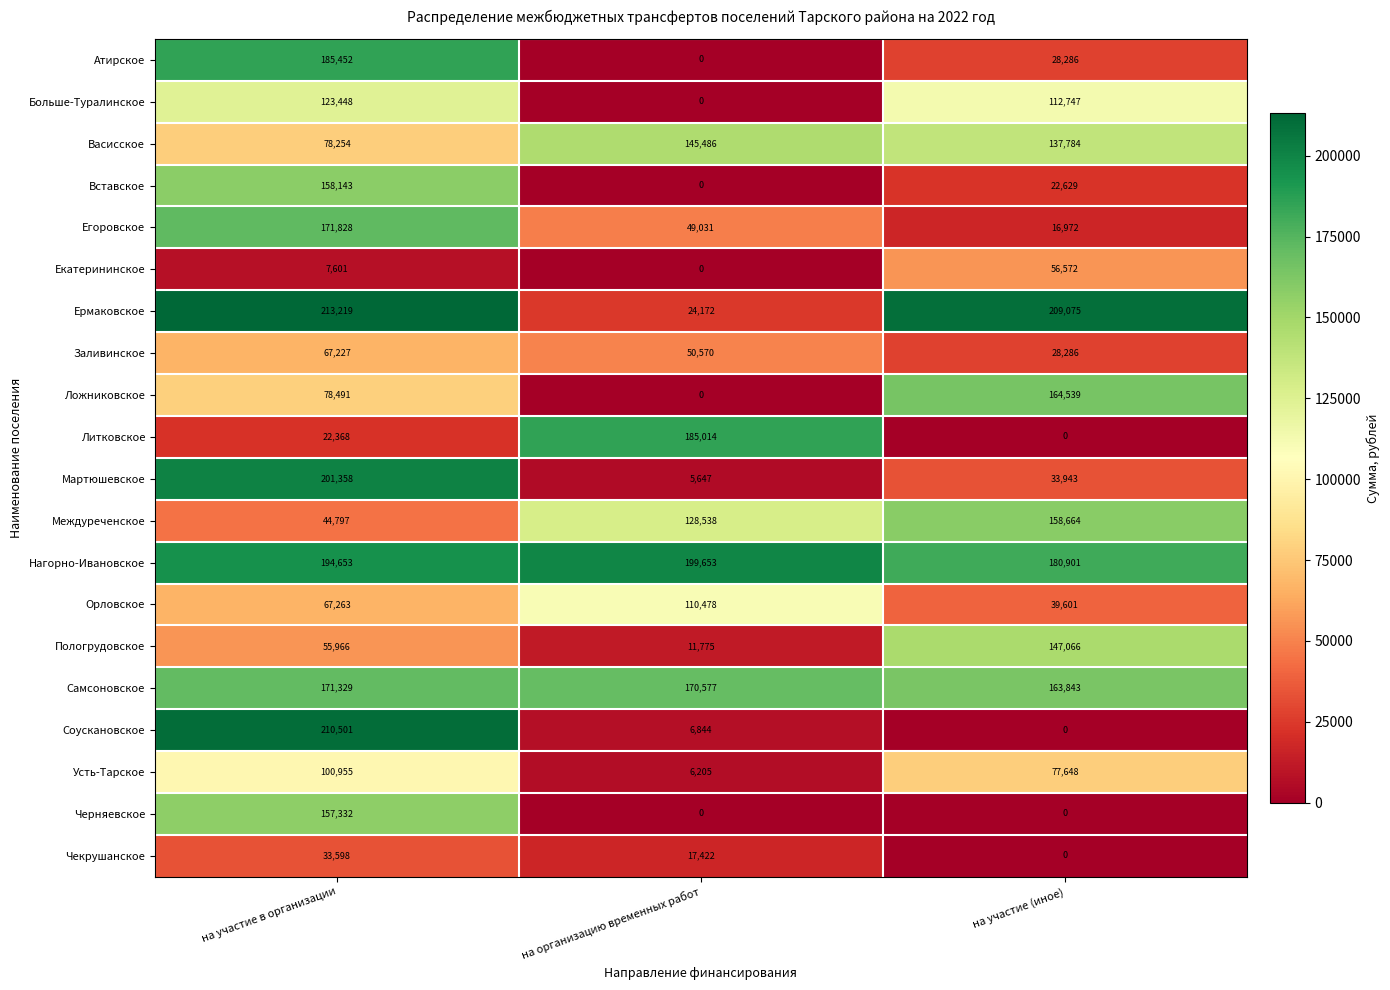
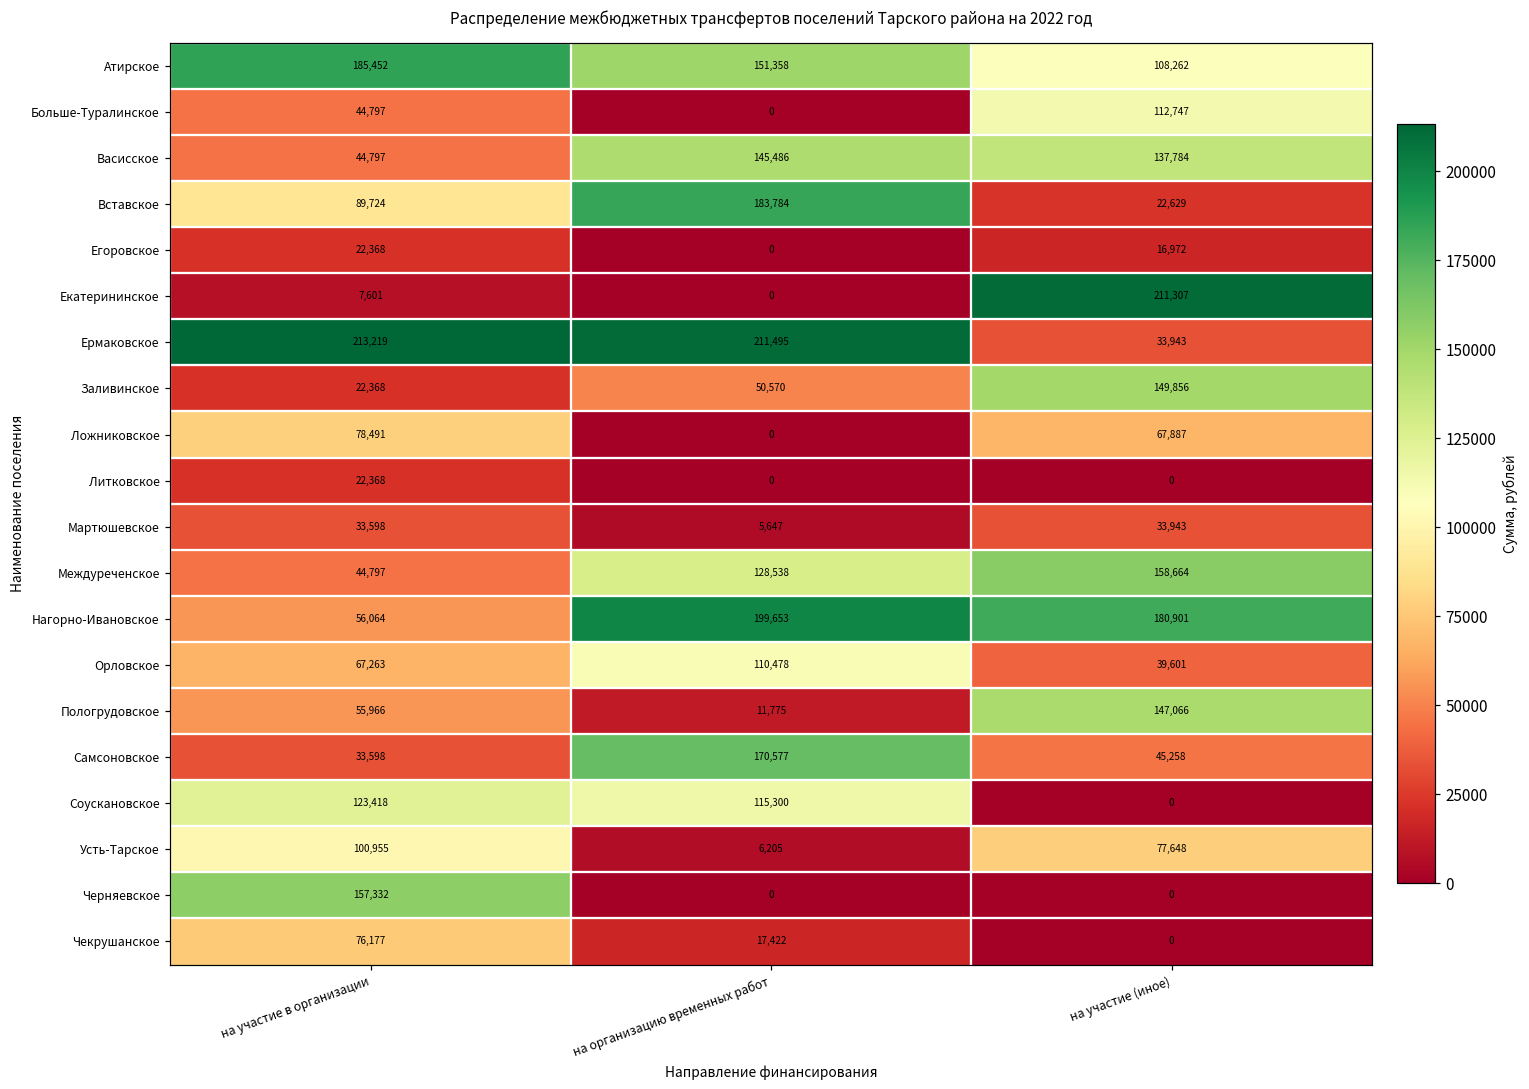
Атирское, на организацию временных работ: 0 -> 151,358
Атирское, на участие (иное): 28,286 -> 108,262
Больше-Туралинское, на участие в организации: 123,448 -> 44,797
Васисское, на участие в организации: 78,254 -> 44,797
Вставское, на участие в организации: 158,143 -> 89,724
Вставское, на организацию временных работ: 0 -> 183,784
Егоровское, на участие в организации: 171,828 -> 22,368
Егоровское, на организацию временных работ: 49,031 -> 0
Екатерининское, на участие (иное): 56,572 -> 211,307
Ермаковское, на организацию временных работ: 24,172 -> 211,495
Ермаковское, на участие (иное): 209,075 -> 33,943
Заливинское, на участие в организации: 67,227 -> 22,368
Заливинское, на участие (иное): 28,286 -> 149,856
Ложниковское, на участие (иное): 164,539 -> 67,887
Литковское, на организацию временных работ: 185,014 -> 0
Мартюшевское, на участие в организации: 201,358 -> 33,598
Нагорно-Ивановское, на участие в организации: 194,653 -> 56,064
Самсоновское, на участие в организации: 171,329 -> 33,598
Самсоновское, на участие (иное): 163,843 -> 45,258
Соускановское, на участие в организации: 210,501 -> 123,418
Соускановское, на организацию временных работ: 6,844 -> 115,300
Чекрушанское, на участие в организации: 33,598 -> 76,177
